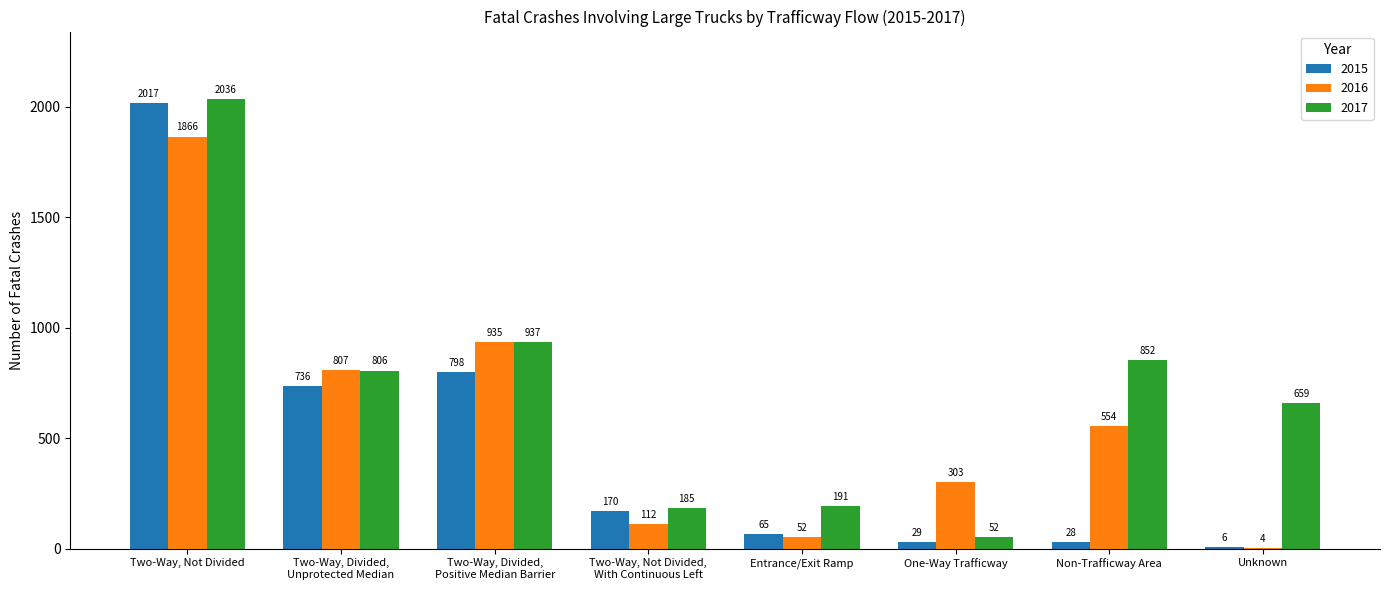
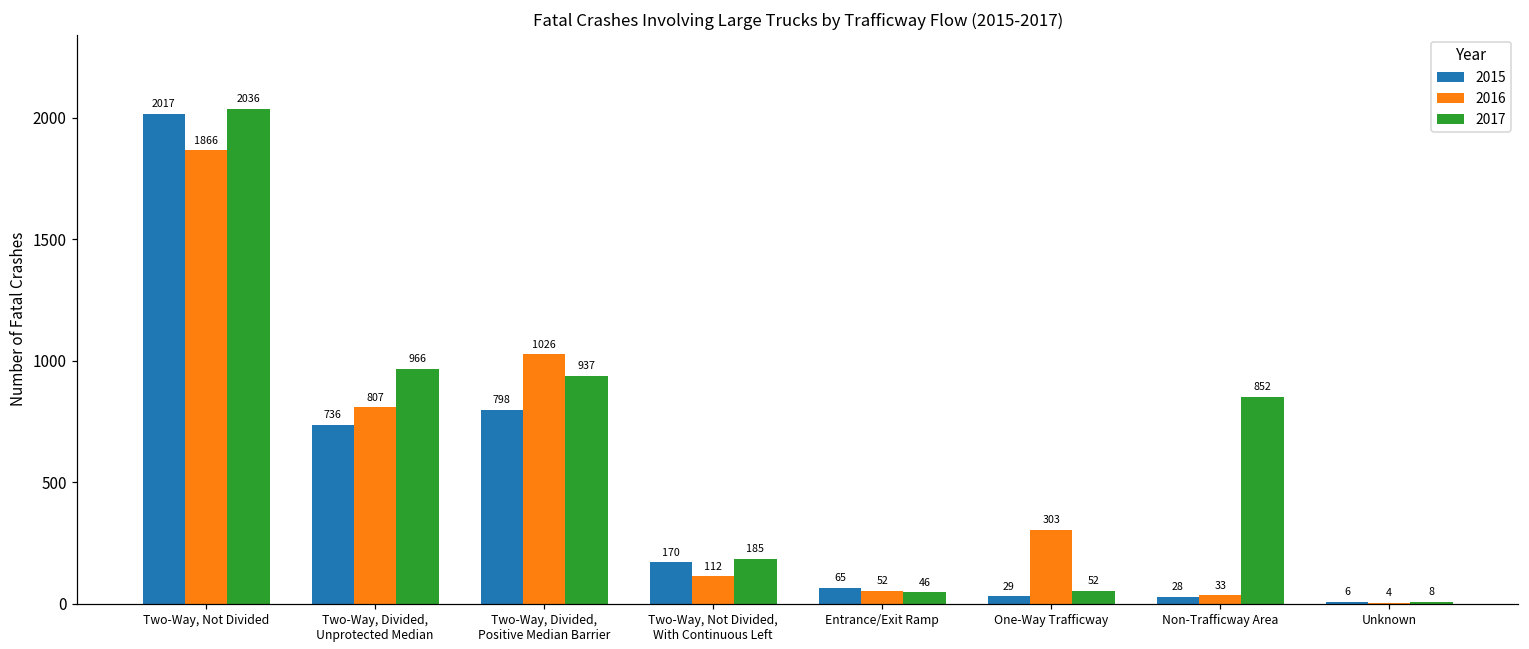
2017, Two-Way, Divided, Unprotected Median: 806 -> 966
2016, Two-Way, Divided, Positive Median Barrier: 935 -> 1026
2017, Entrance/Exit Ramp: 191 -> 46
2016, Non-Trafficway Area: 554 -> 33
2017, Unknown: 659 -> 8
